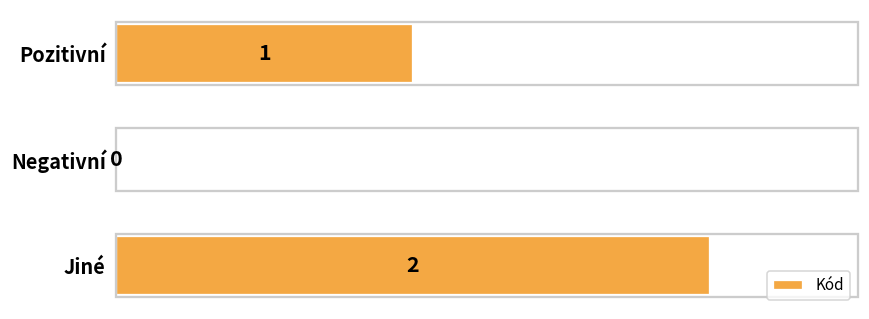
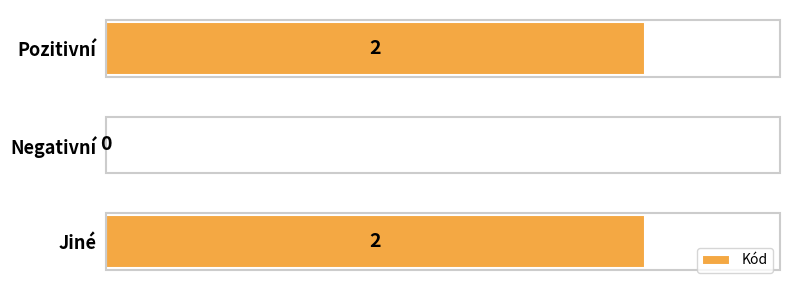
Pozitivní: 1 -> 2
